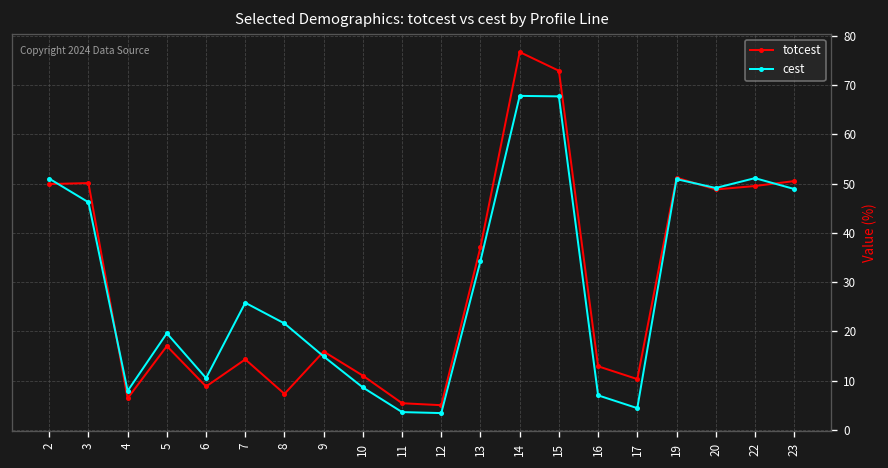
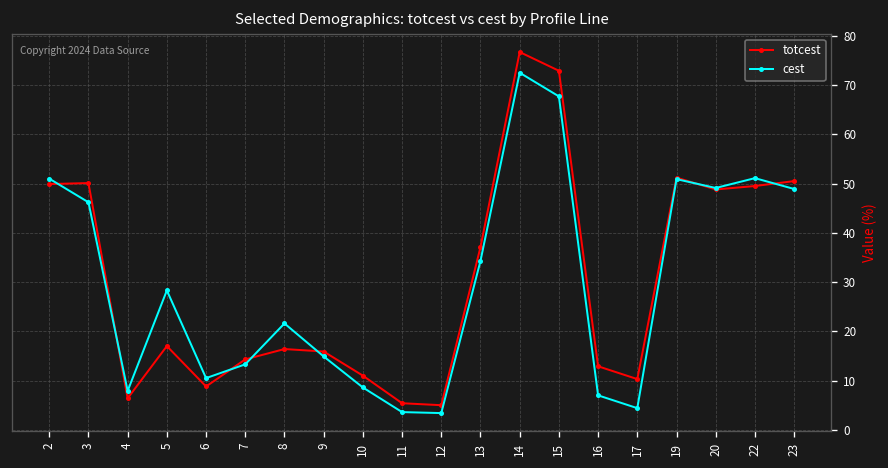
cest, 5: 20 -> 28
cest, 7: 26 -> 13
totcest, 8: 7 -> 16
cest, 14: 68 -> 73
